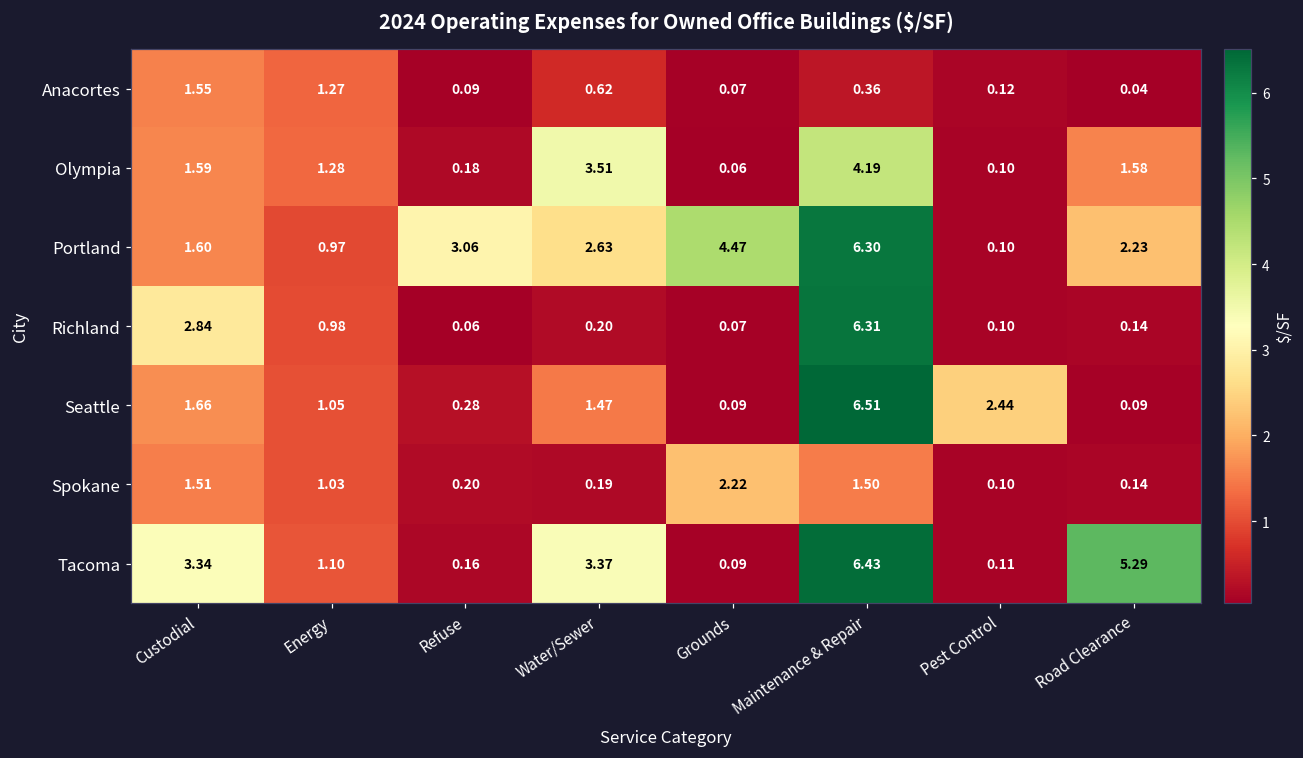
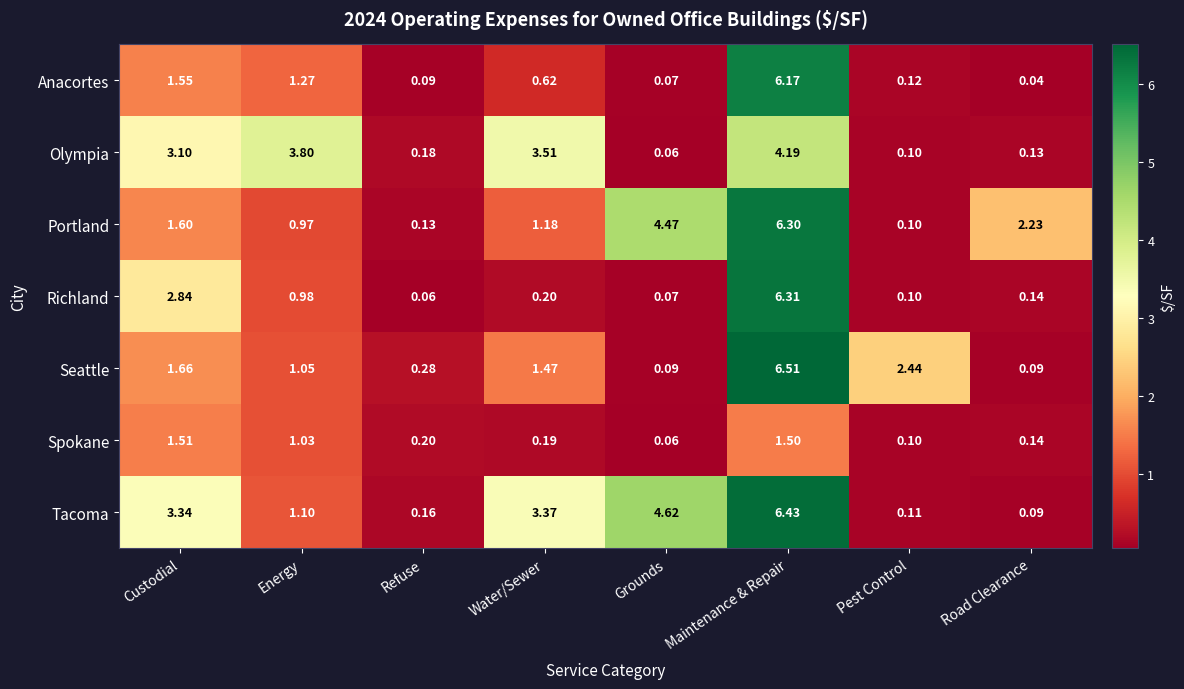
Anacortes, Maintenance & Repair: 0.36 -> 6.17
Olympia, Custodial: 1.59 -> 3.10
Olympia, Energy: 1.28 -> 3.80
Olympia, Road Clearance: 1.58 -> 0.13
Portland, Refuse: 3.06 -> 0.13
Portland, Water/Sewer: 2.63 -> 1.18
Spokane, Grounds: 2.22 -> 0.06
Tacoma, Grounds: 0.09 -> 4.62
Tacoma, Road Clearance: 5.29 -> 0.09
